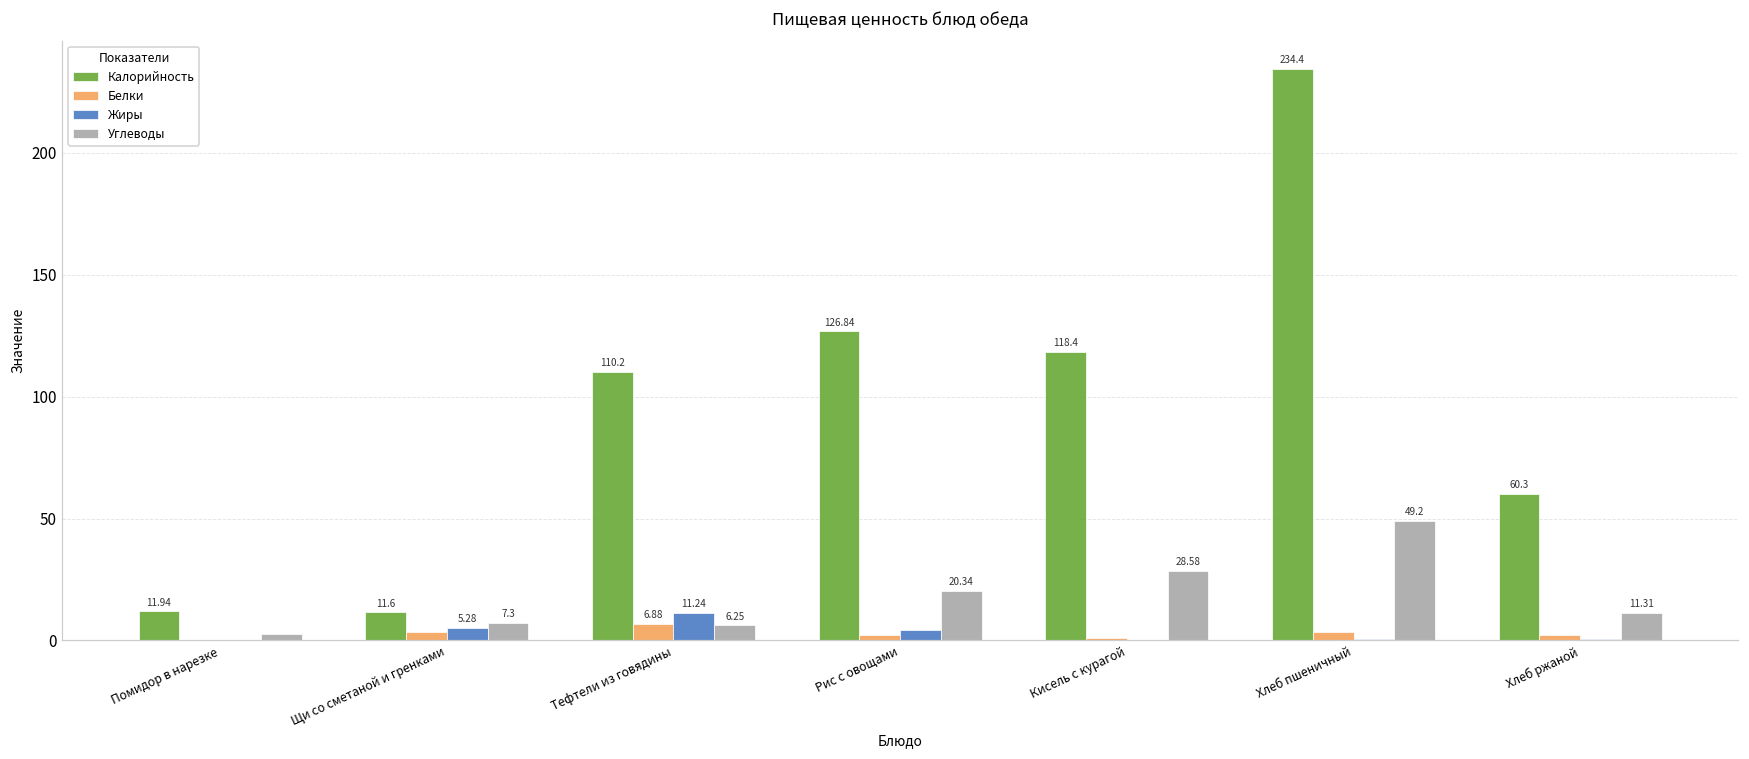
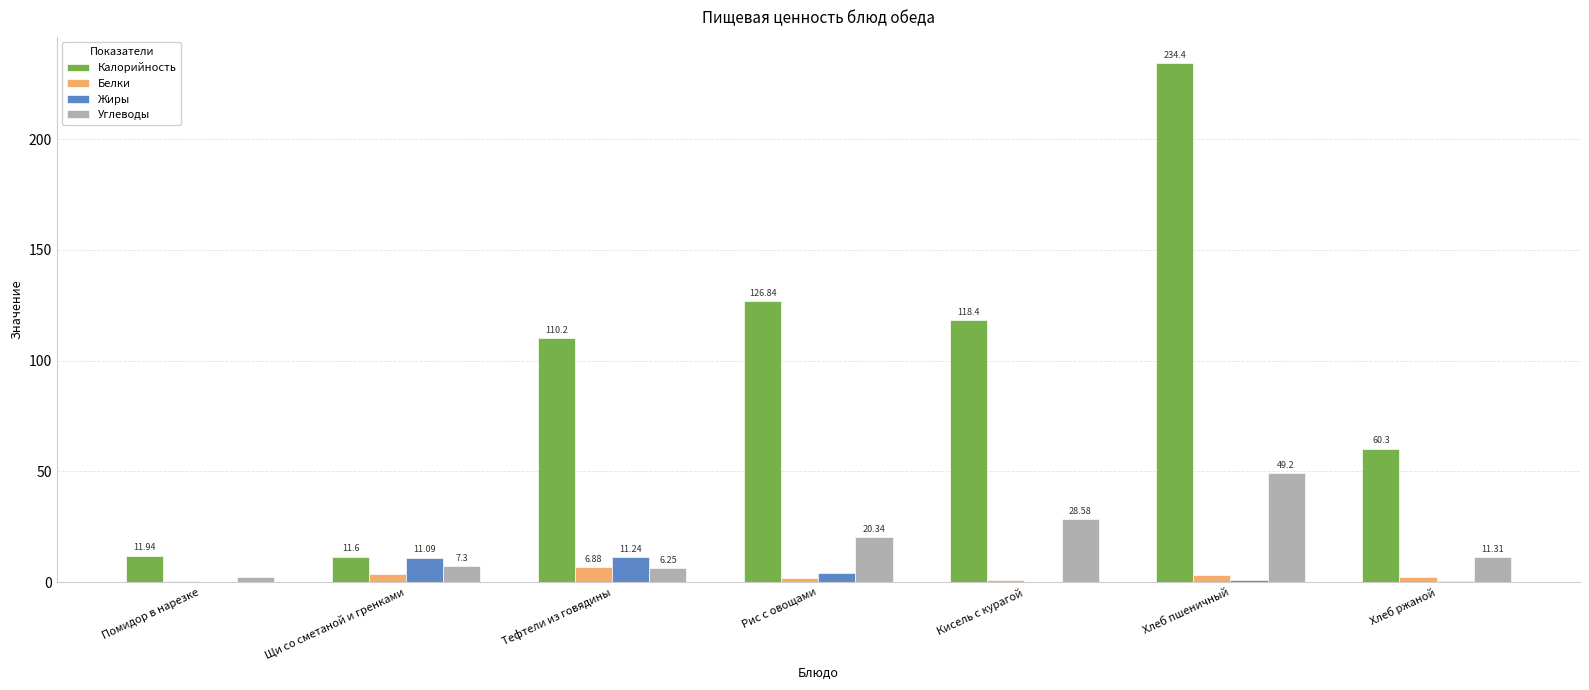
Жиры, Щи со сметаной и гренками: 5.28 -> 11.09
